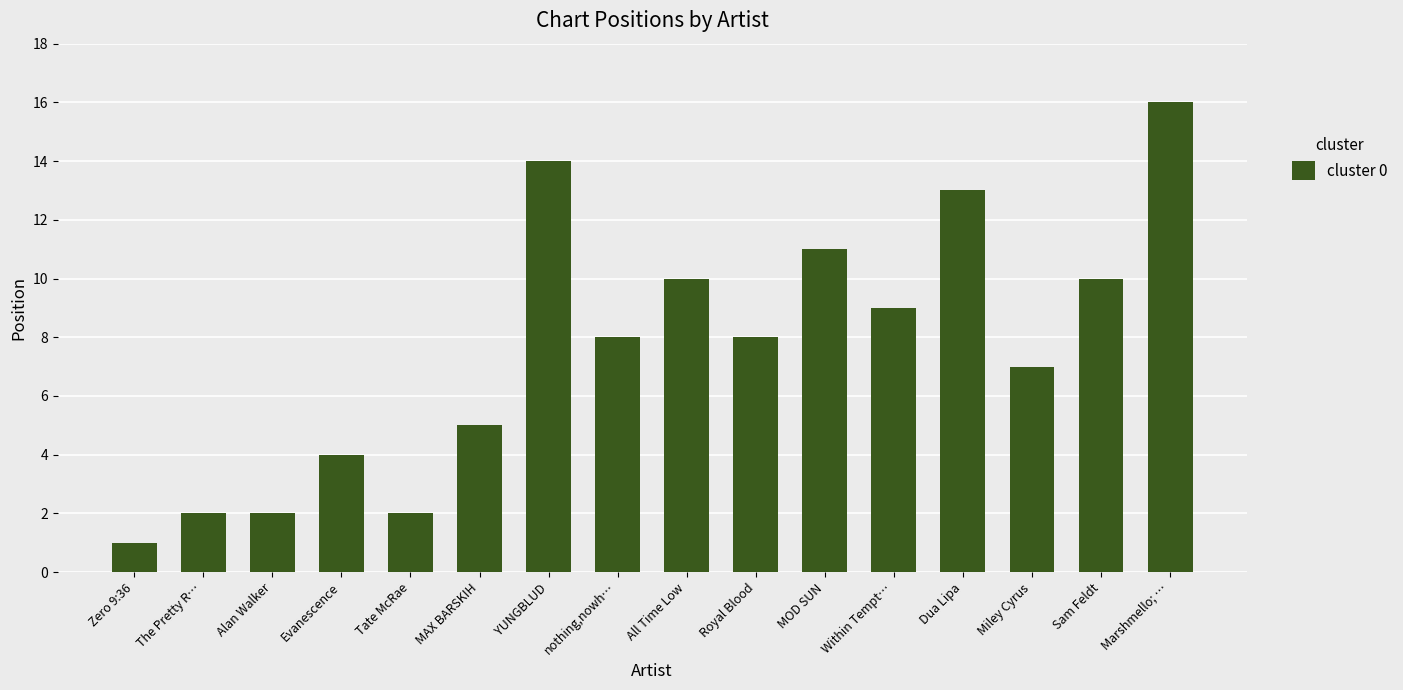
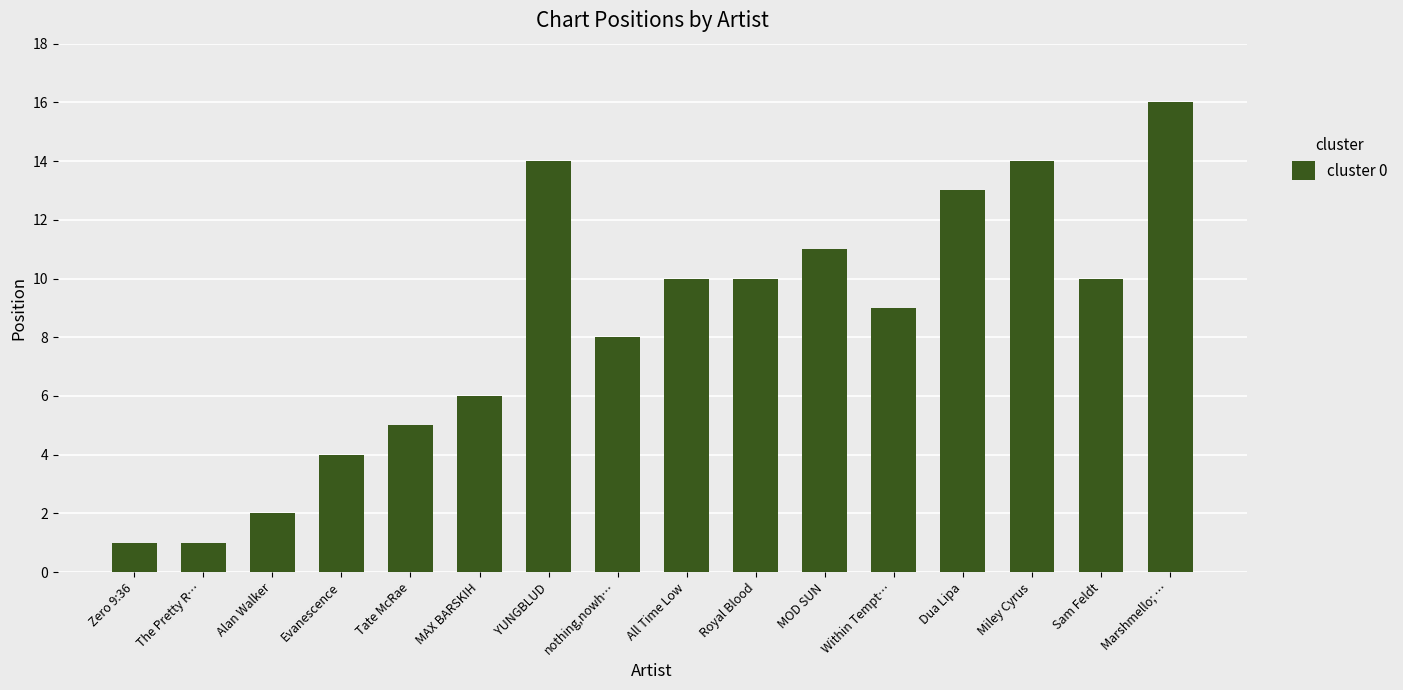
The Pretty R…: 2 -> 1
Tate McRae: 2 -> 5
MAX BARSKIH: 5 -> 6
Royal Blood: 8 -> 10
Miley Cyrus: 7 -> 14
